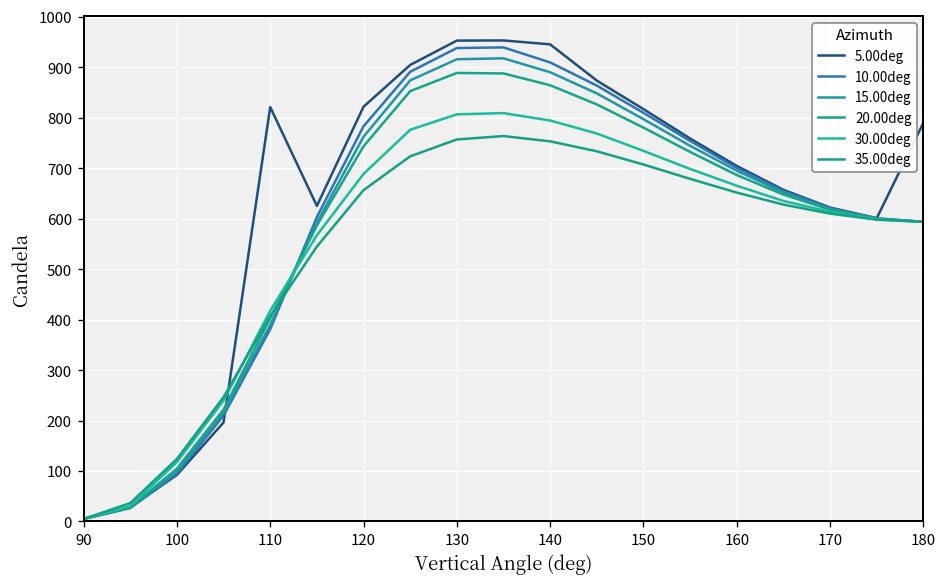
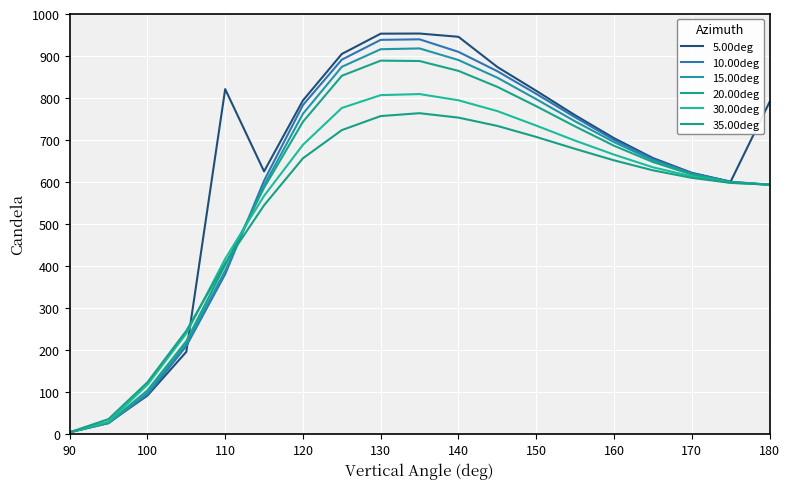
5.00deg, 120: 820 -> 790
